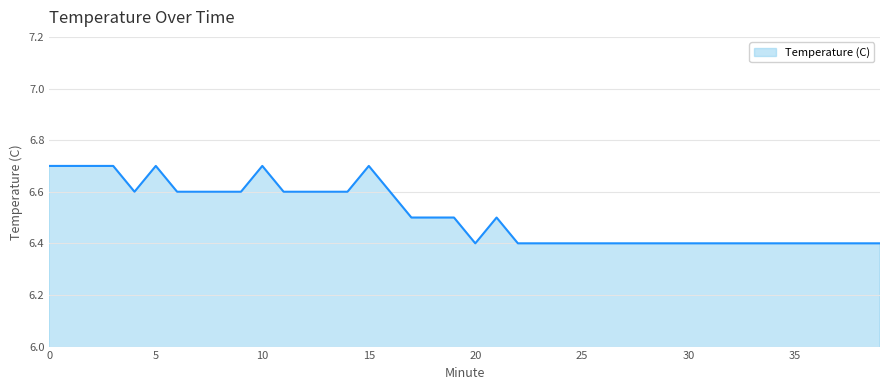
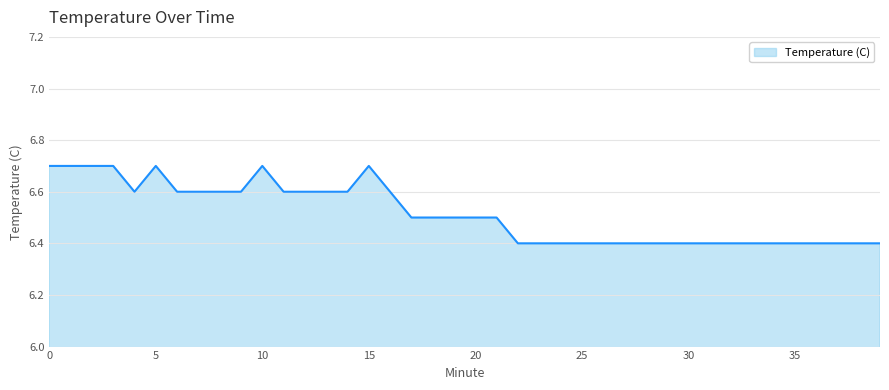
20: 6.4 -> 6.5
